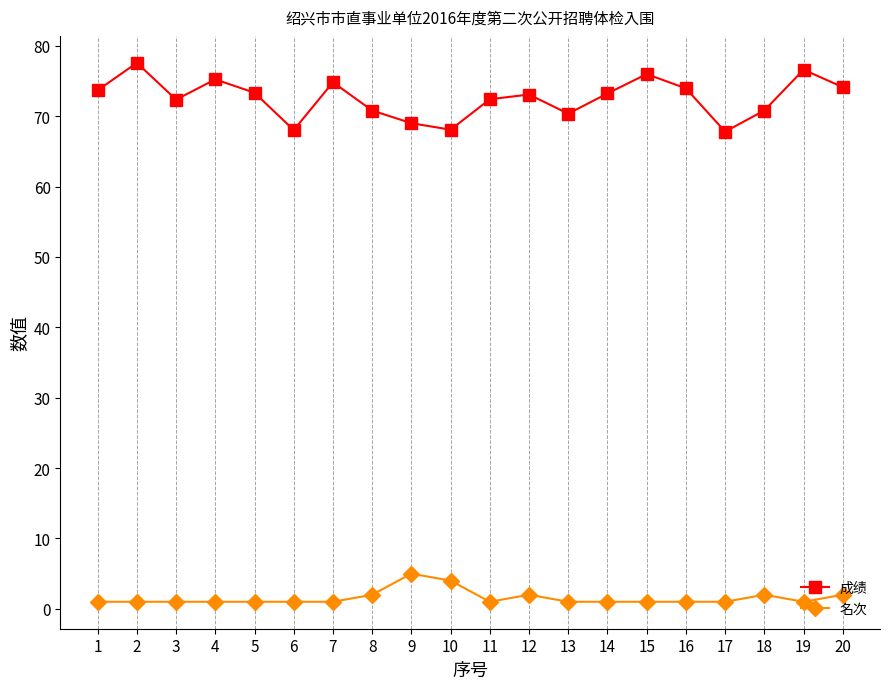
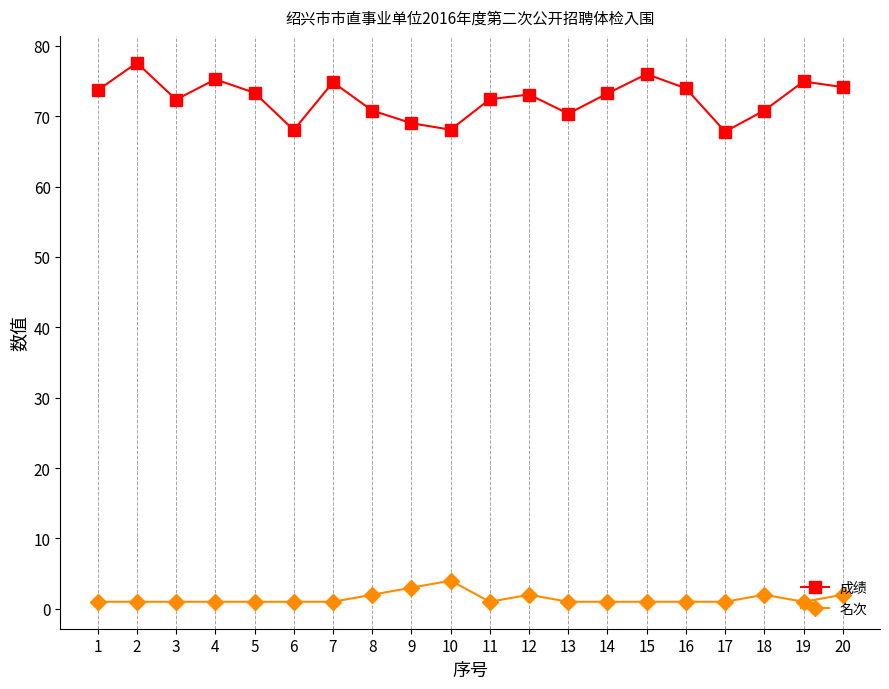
名次, 9: 5 -> 3
成绩, 19: 77 -> 75
